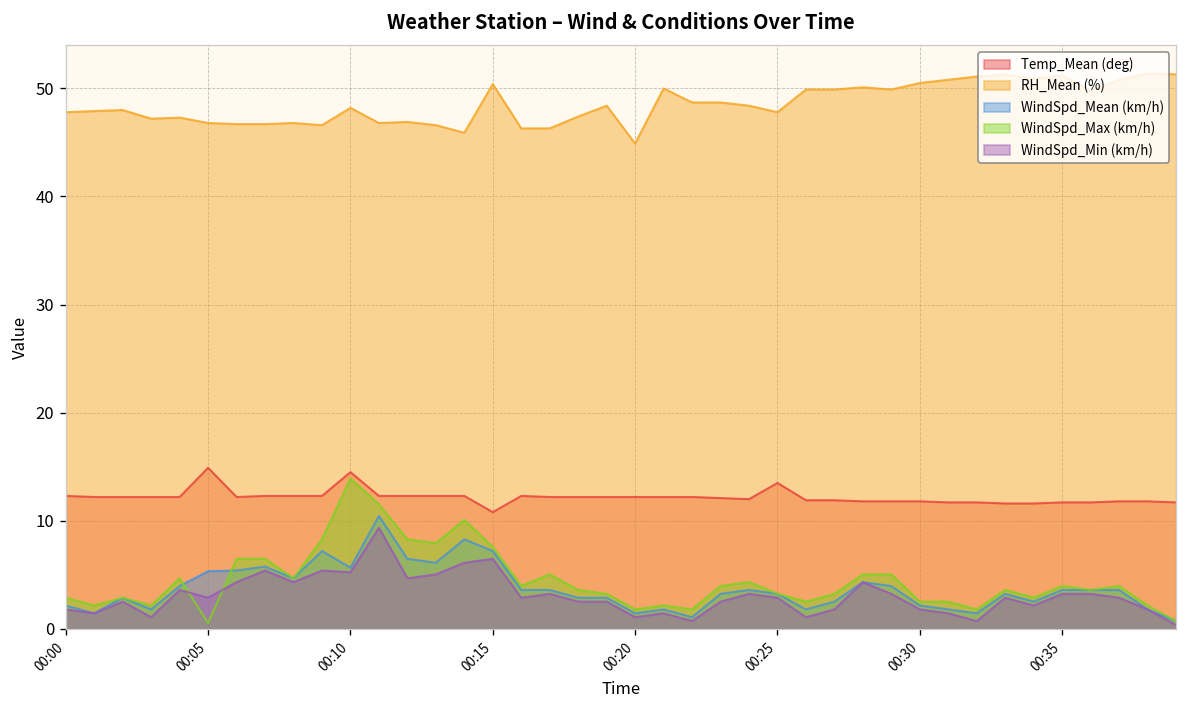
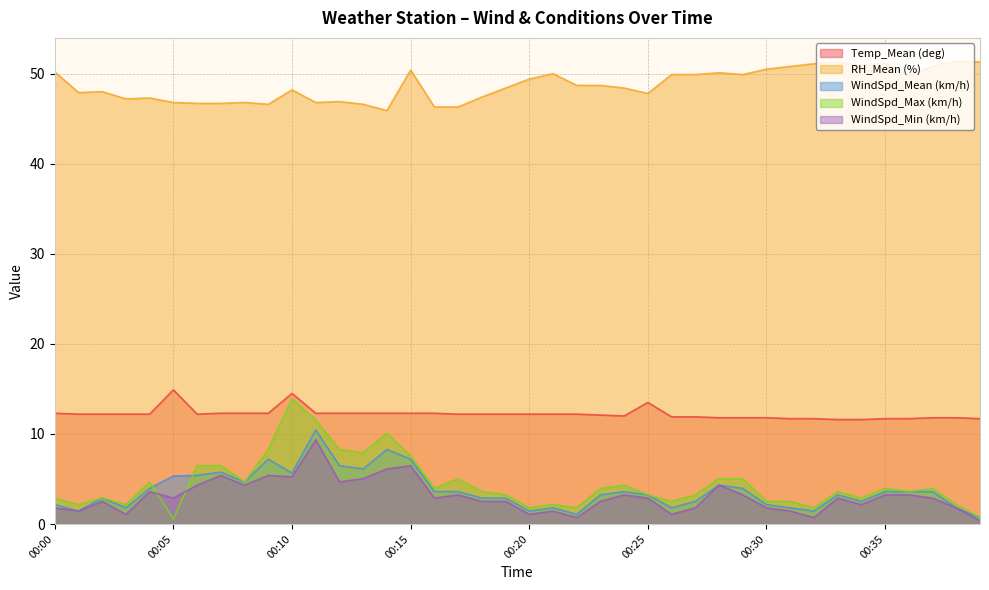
RH_Mean (%), 00:00: 48 -> 50
Temp_Mean (deg), 00:15: 11 -> 12
RH_Mean (%), 00:20: 45 -> 49
